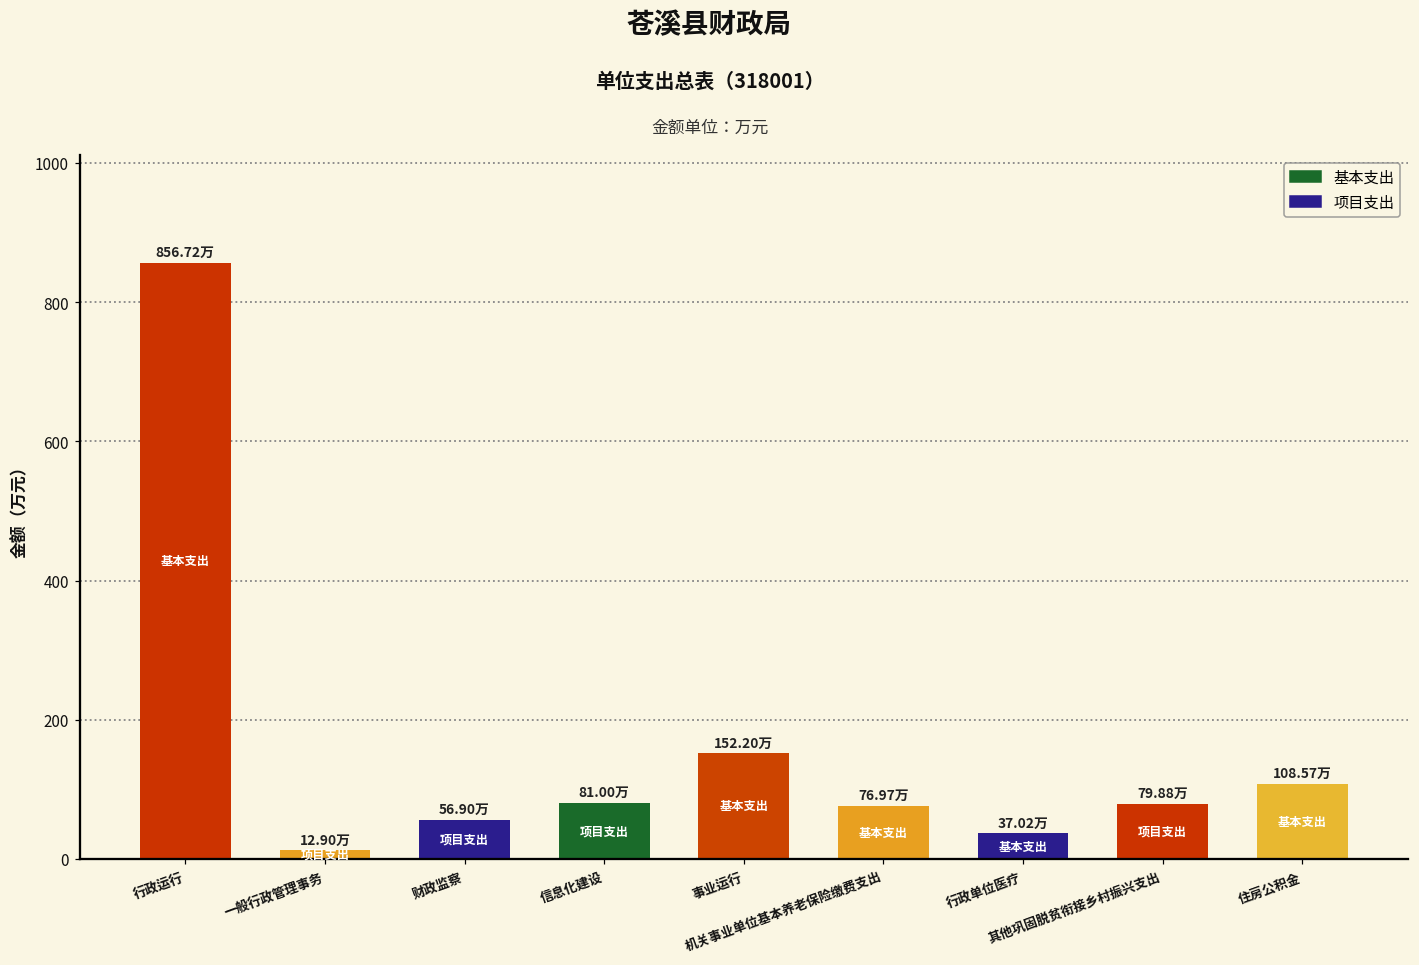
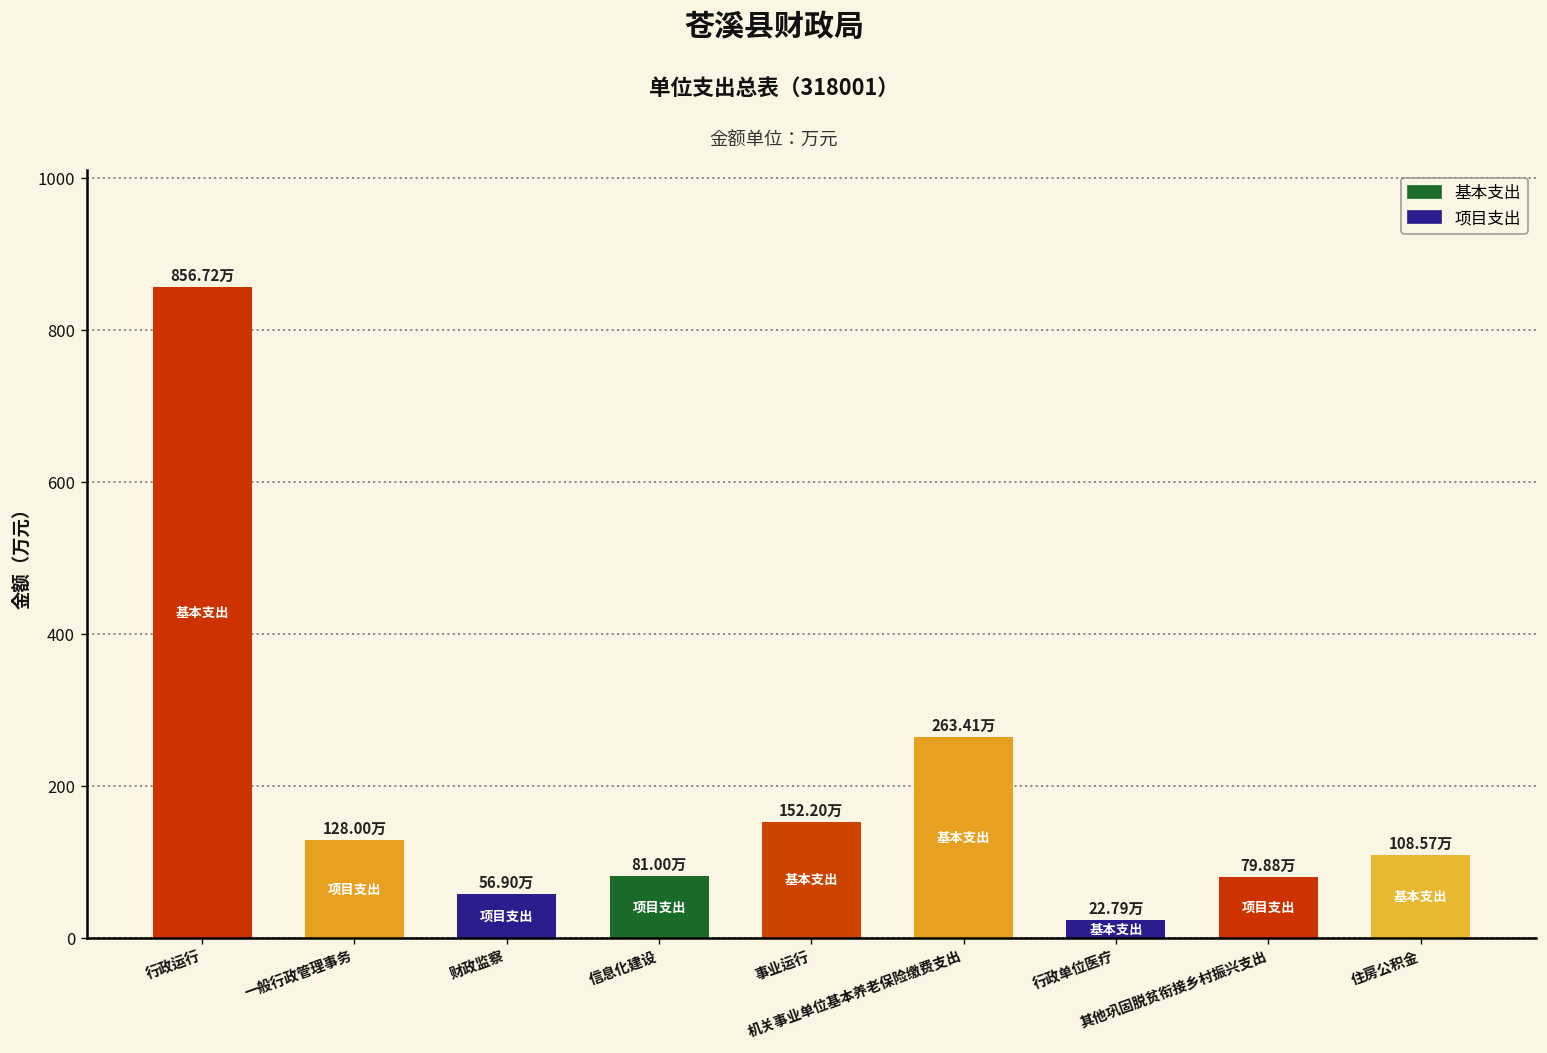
一般行政管理事务: 12.90万 -> 128.00万
机关事业单位基本养老保险缴费支出: 76.97万 -> 263.41万
行政单位医疗: 37.02万 -> 22.79万
